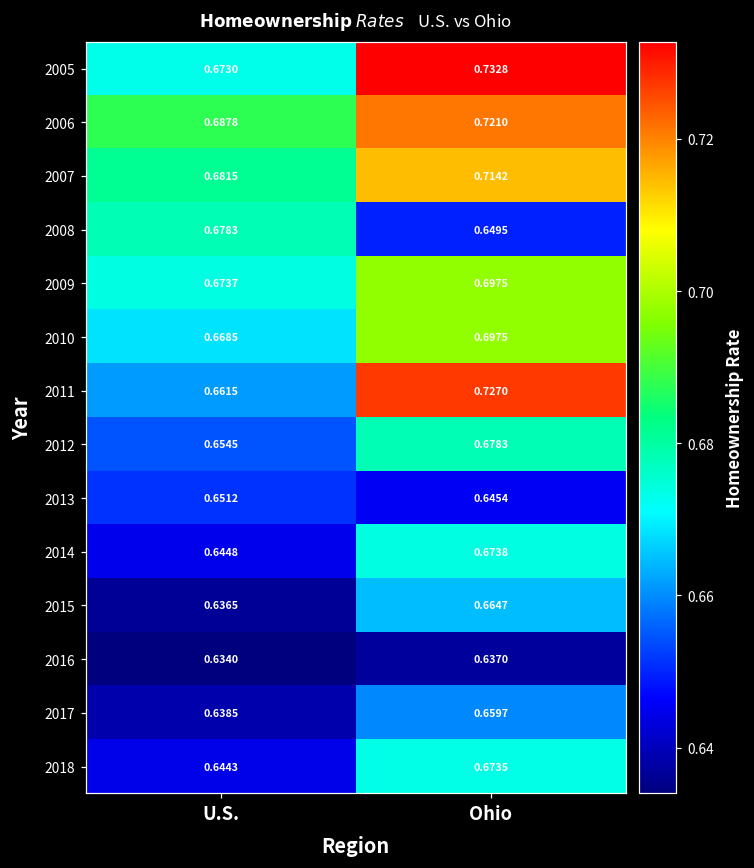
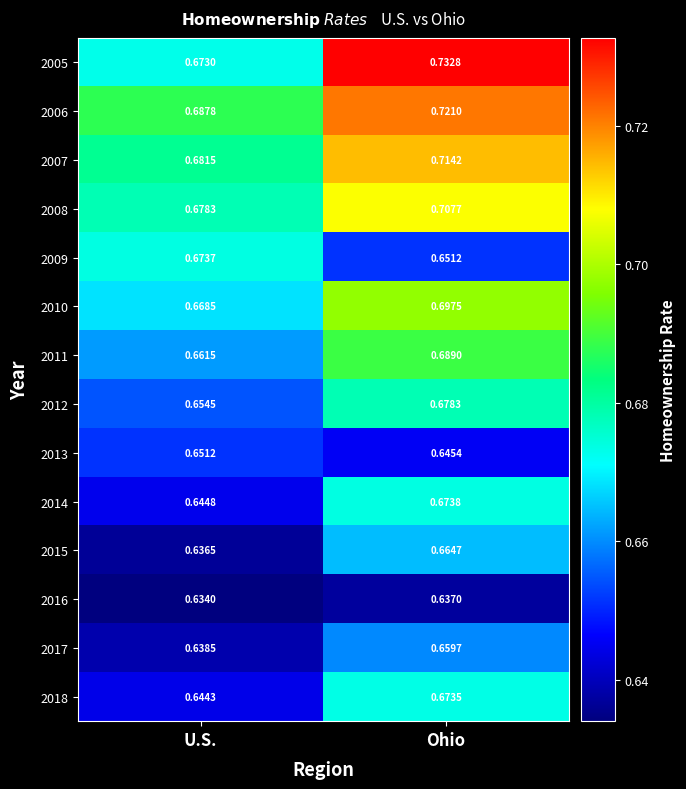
2008, Ohio: 0.6495 -> 0.7077
2009, Ohio: 0.6975 -> 0.6512
2011, Ohio: 0.7270 -> 0.6890
